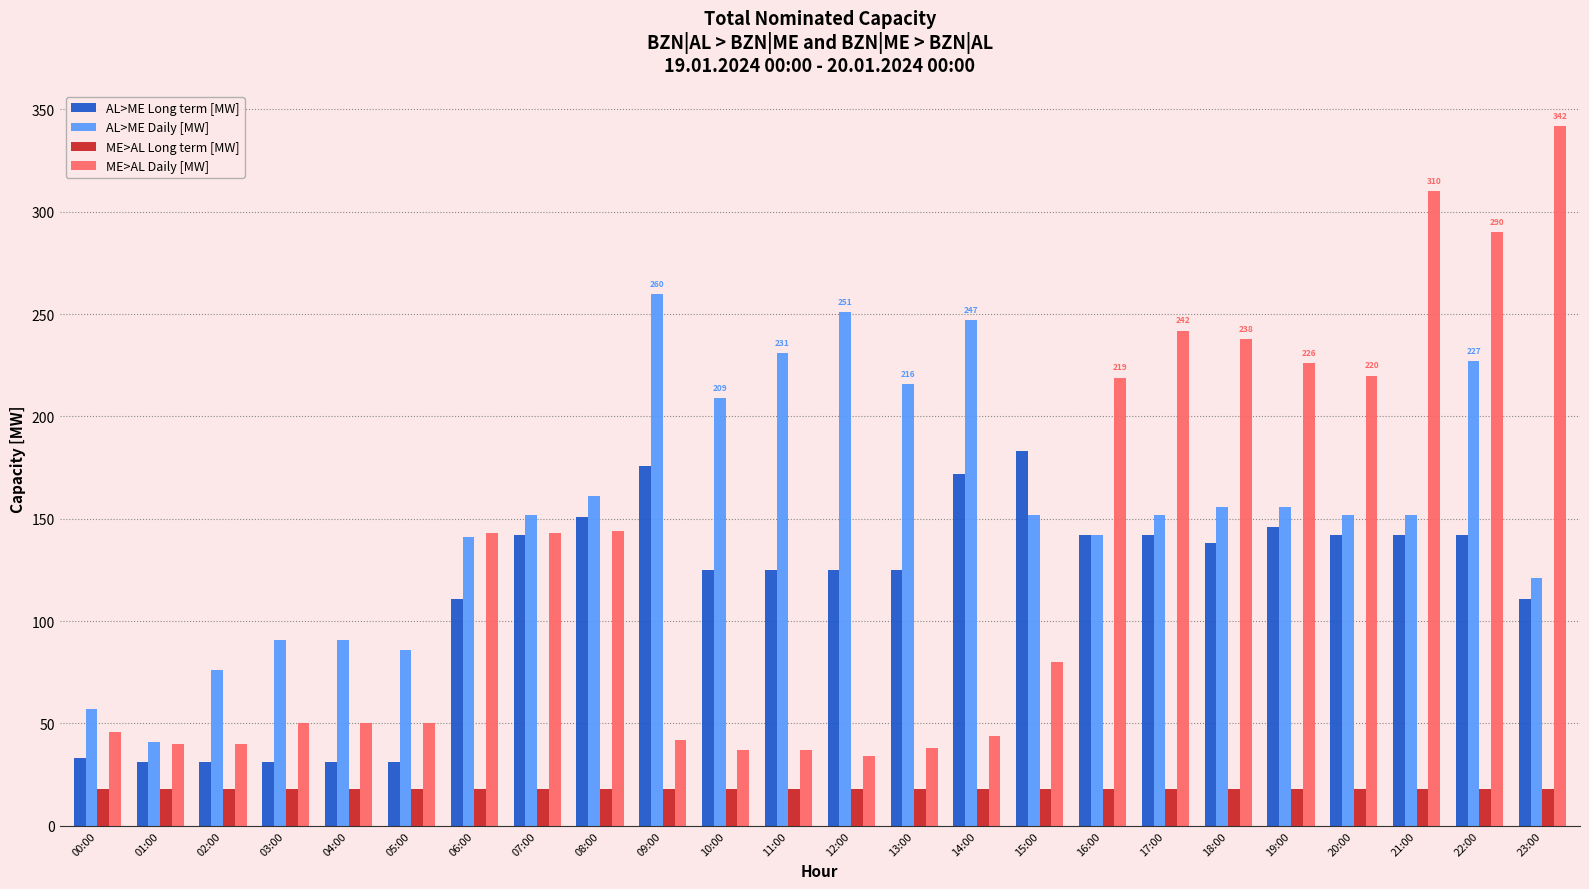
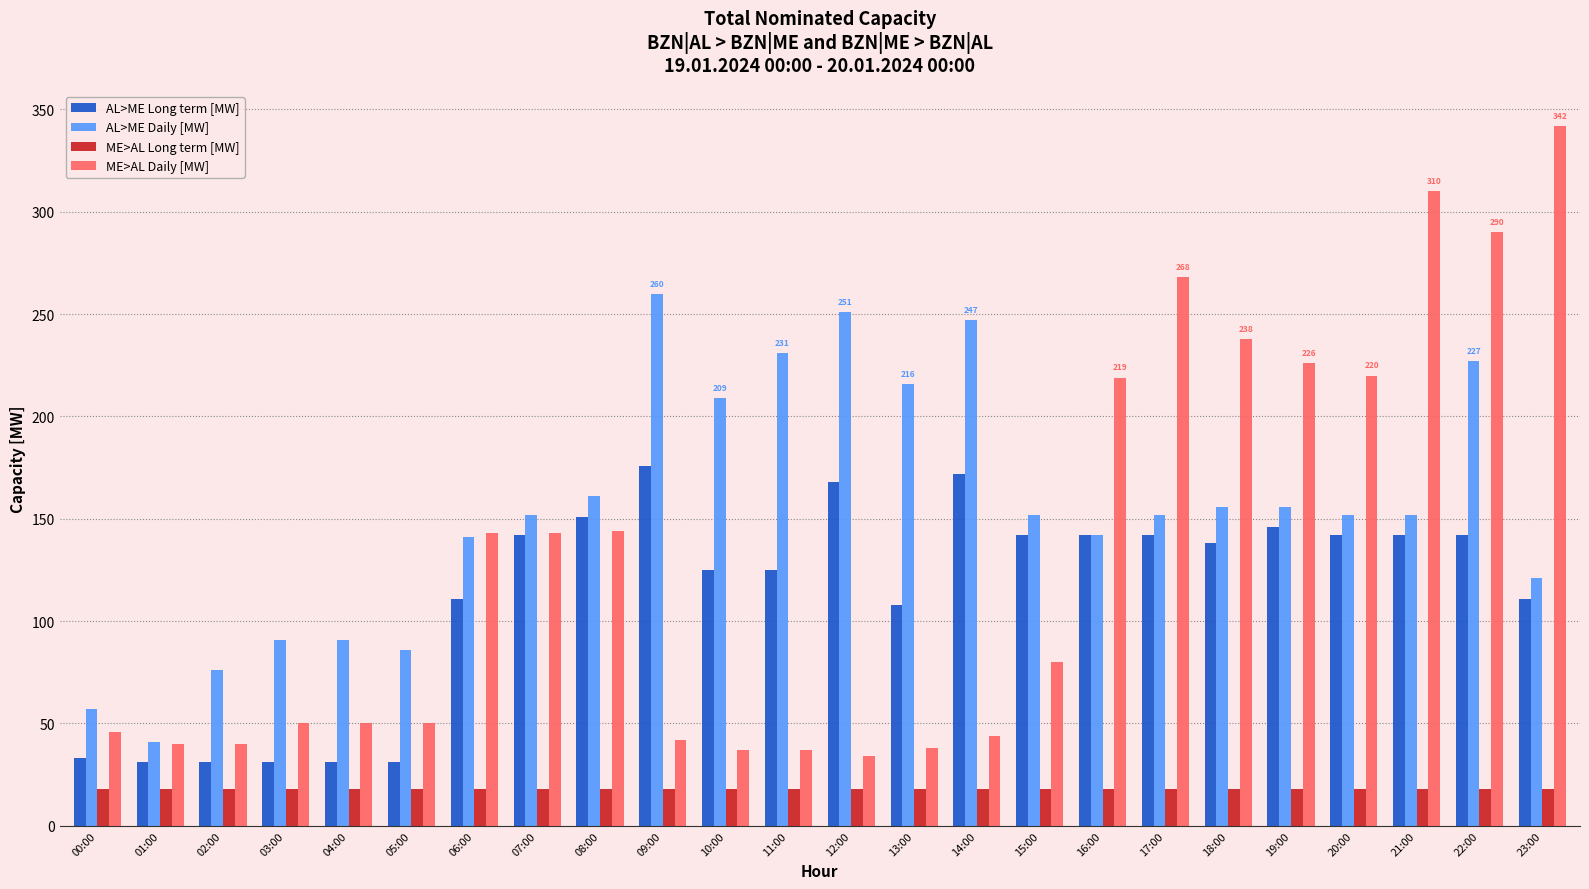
AL>ME Long term [MW], 12:00: 125 -> 168
AL>ME Long term [MW], 13:00: 125 -> 108
AL>ME Long term [MW], 15:00: 183 -> 142
ME>AL Daily [MW], 17:00: 242 -> 268
